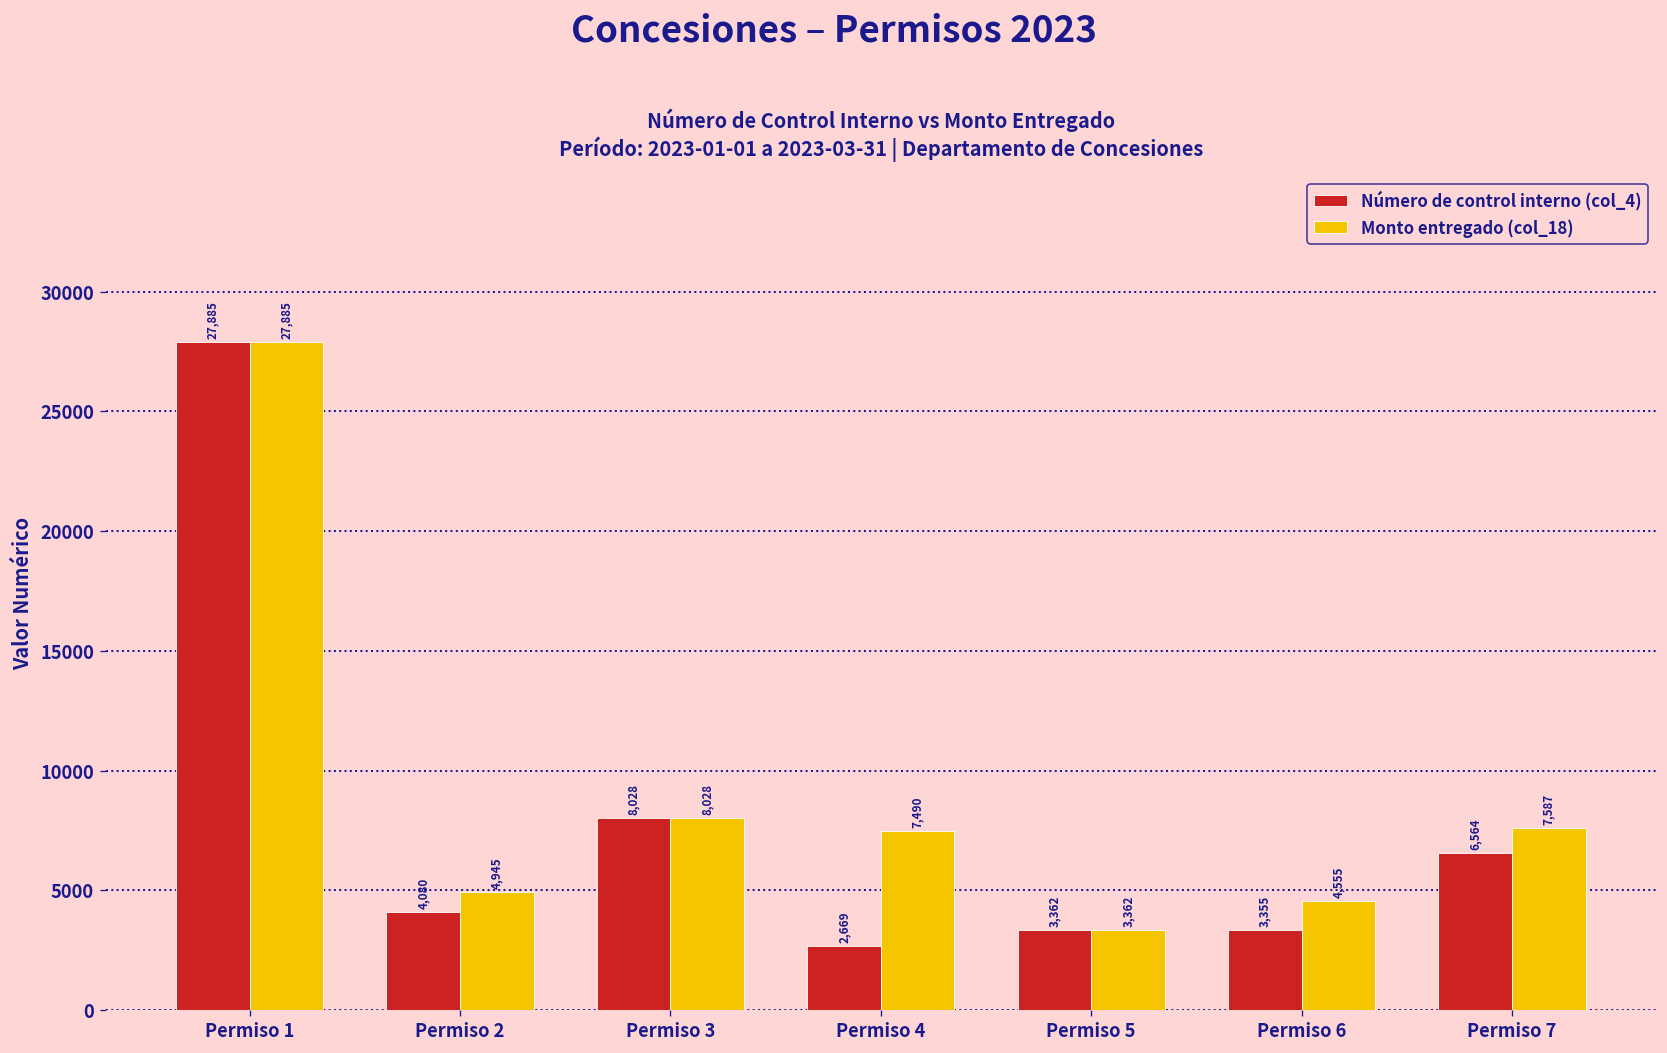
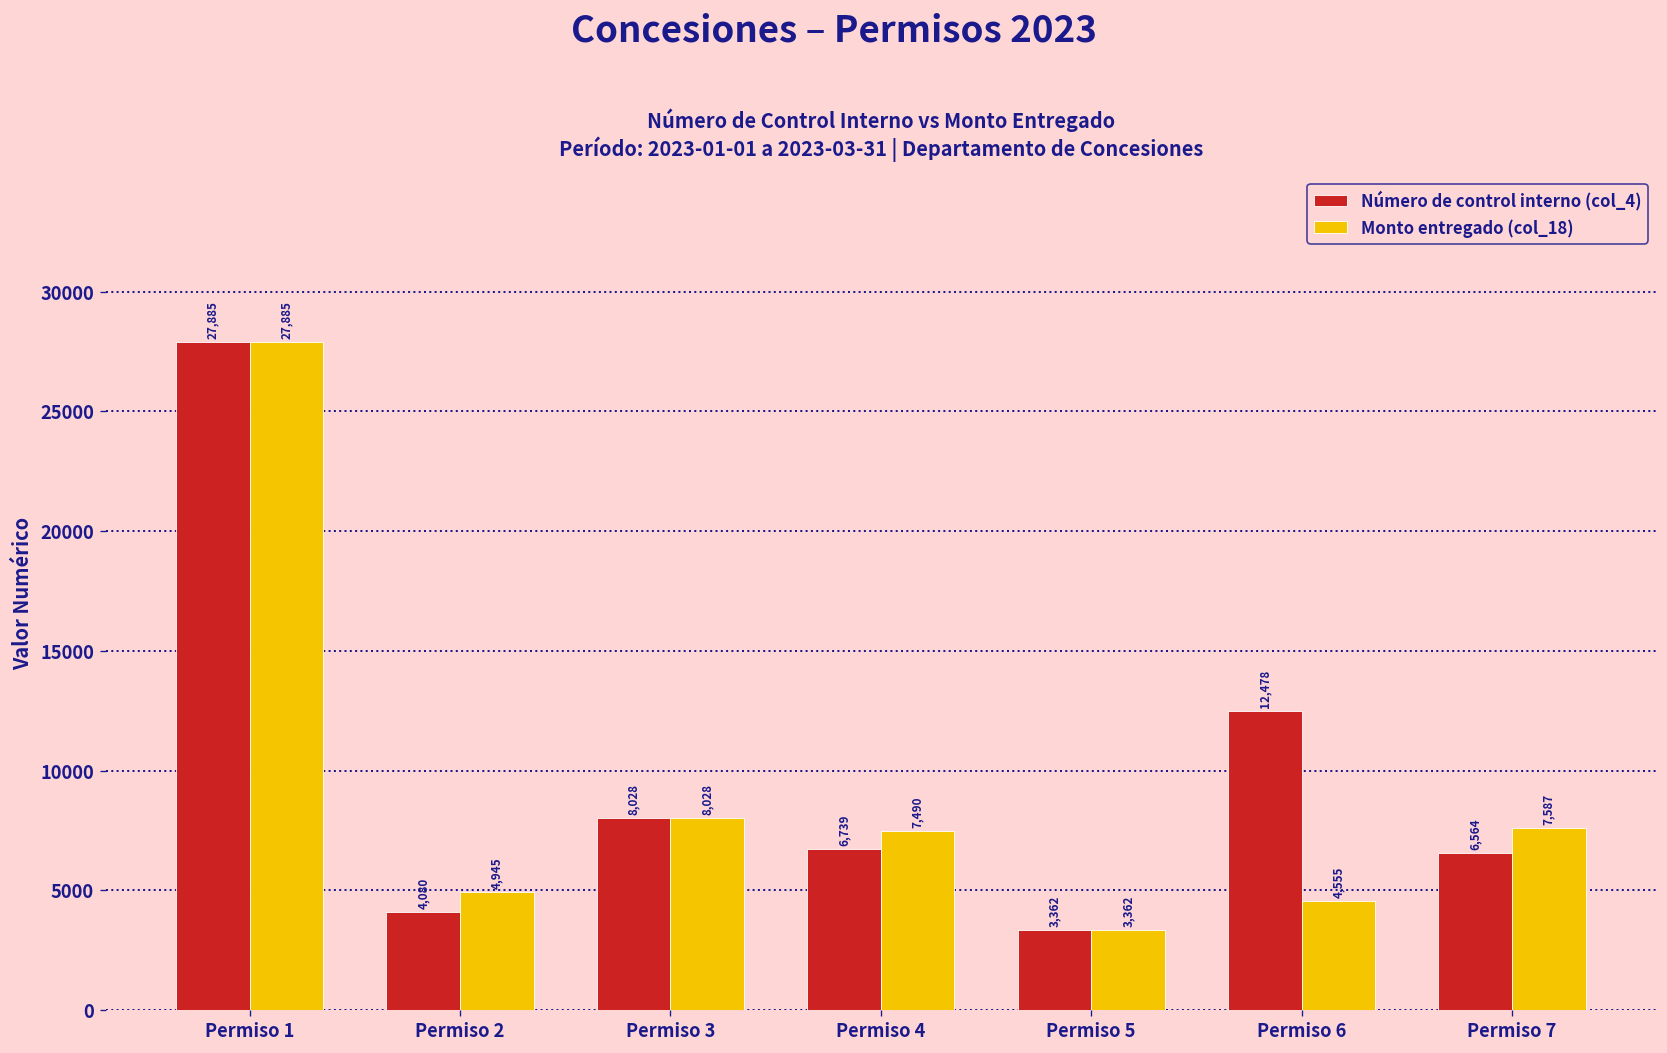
Número de control interno (col_4), Permiso 4: 2,669 -> 6,739
Número de control interno (col_4), Permiso 6: 3,355 -> 12,478
